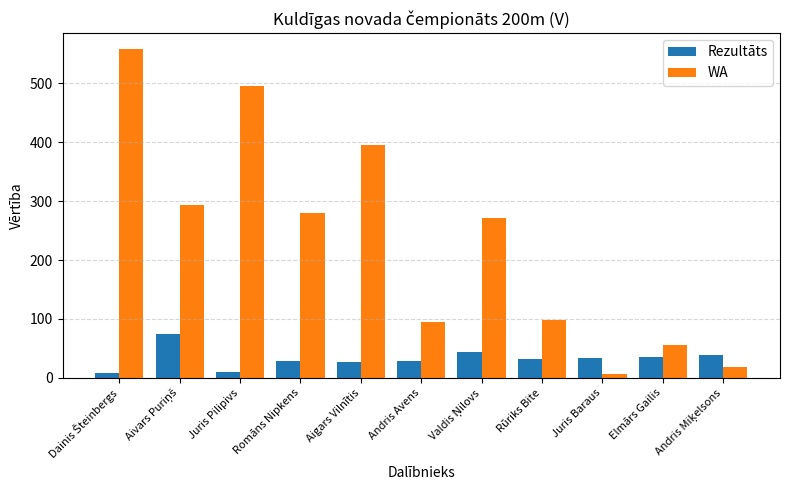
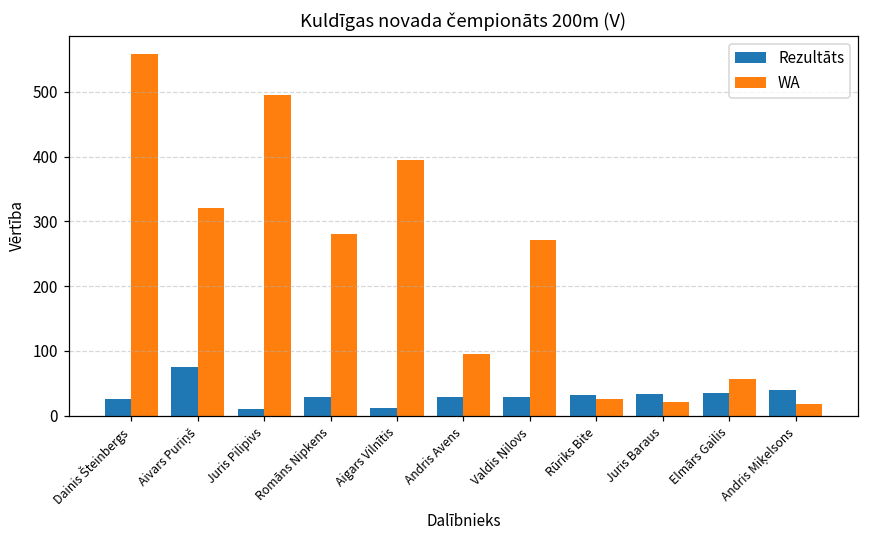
Rezultāts, Dainis Šteinbergs: 10 -> 30
WA, Aivars Puriņš: 290 -> 320
Rezultāts, Aigars Vilnītis: 30 -> 10
Rezultāts, Valdis Ņilovs: 40 -> 30
WA, Rūriks Bite: 100 -> 30
WA, Juris Baraus: 10 -> 20
